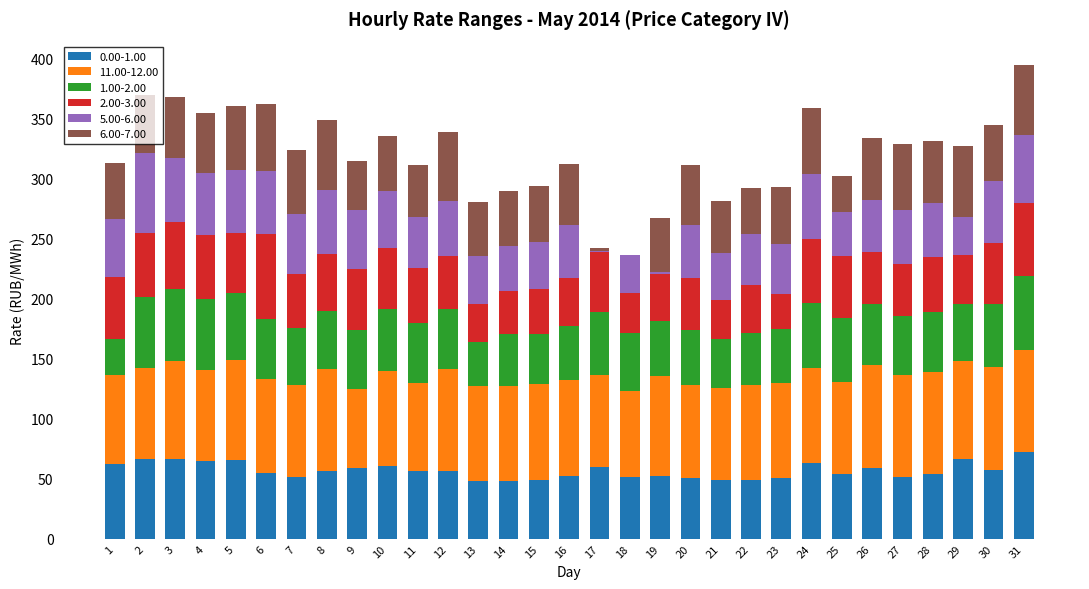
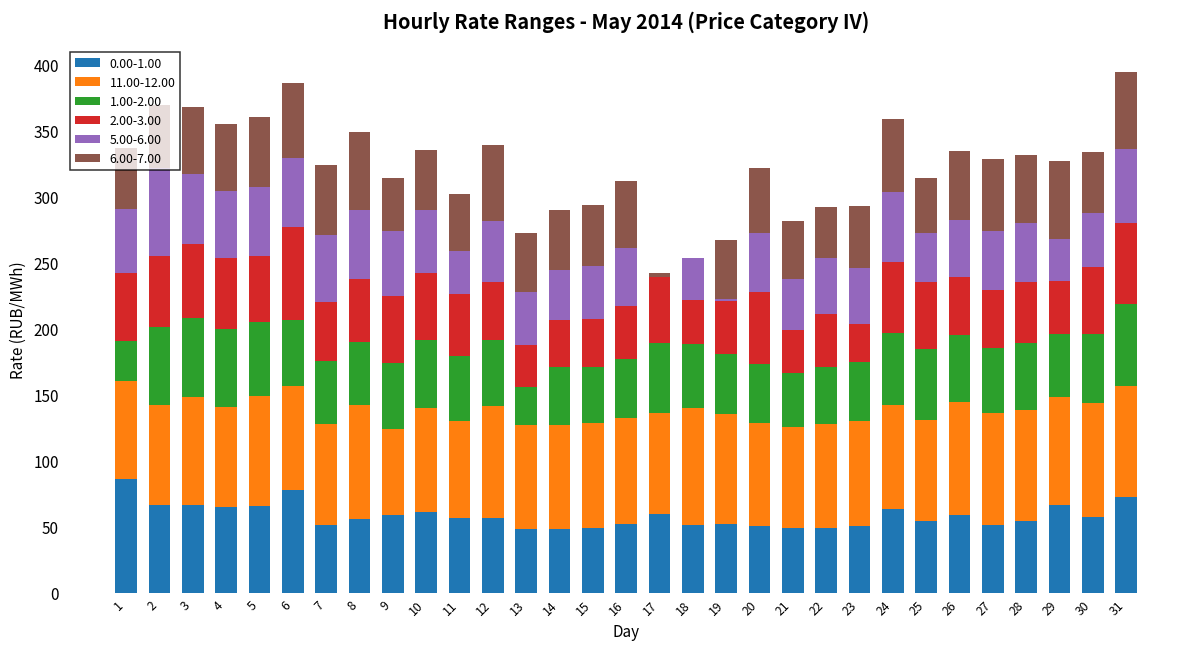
0.00-1.00, 1: 62 -> 86
0.00-1.00, 6: 54 -> 78
5.00-6.00, 11: 42 -> 33
1.00-2.00, 13: 37 -> 29
11.00-12.00, 18: 72 -> 89
2.00-3.00, 20: 44 -> 54
6.00-7.00, 25: 30 -> 42
5.00-6.00, 30: 52 -> 41
